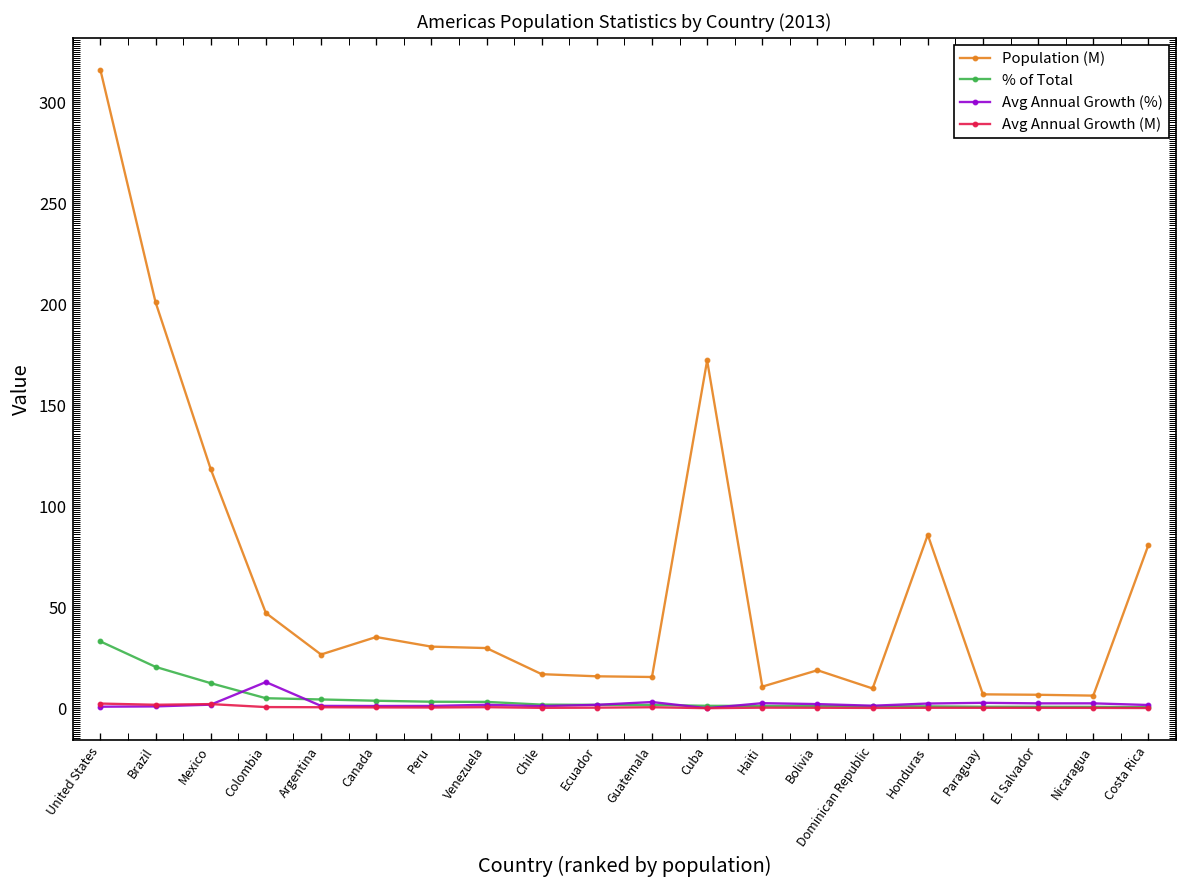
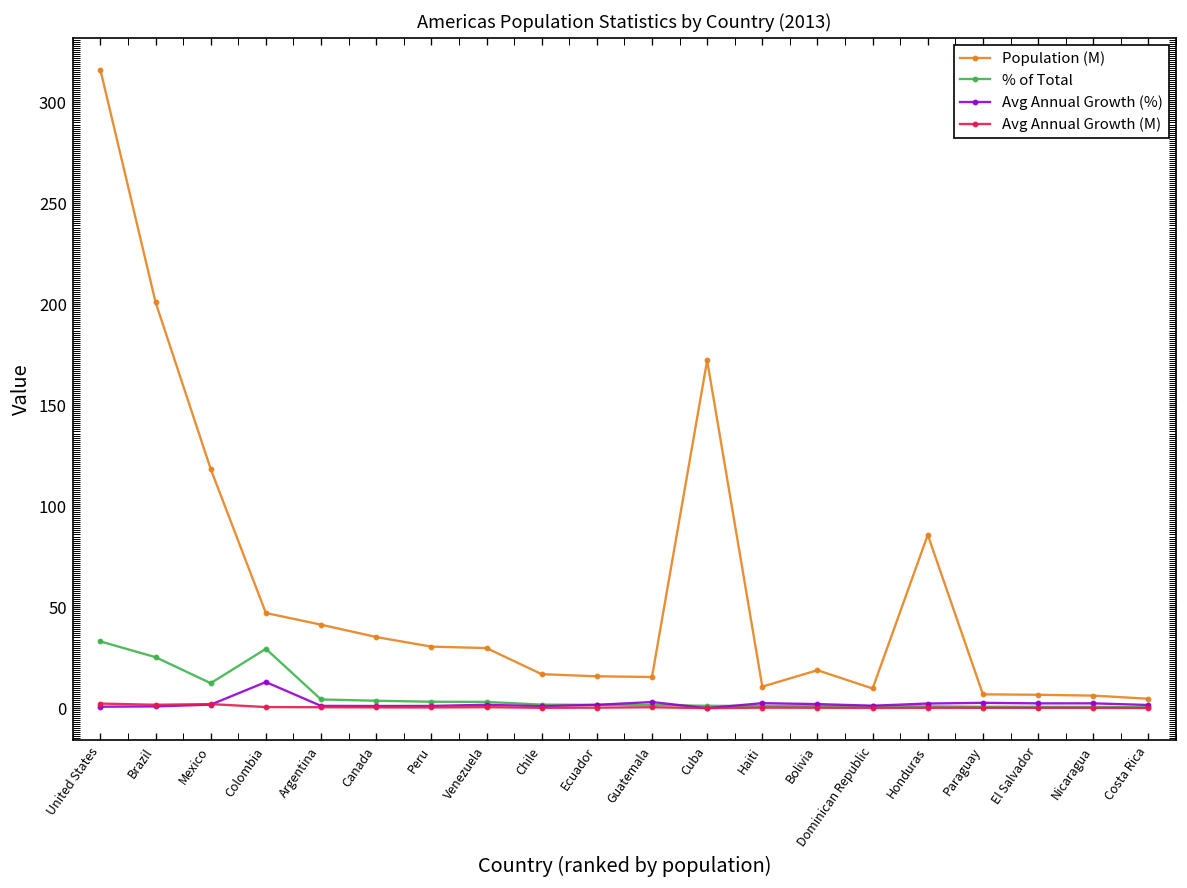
% of Total, Brazil: 20 -> 25
% of Total, Colombia: 5 -> 29
Population (M), Argentina: 27 -> 41
Population (M), Costa Rica: 81 -> 5
